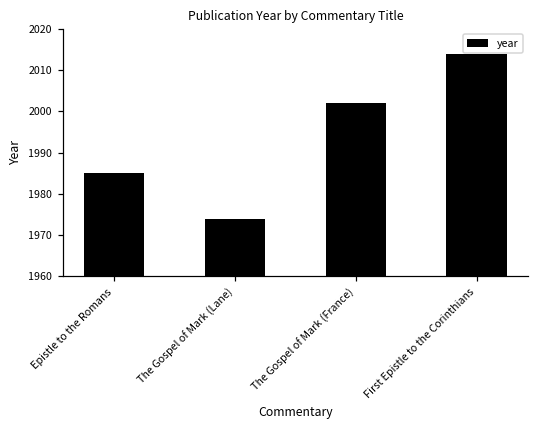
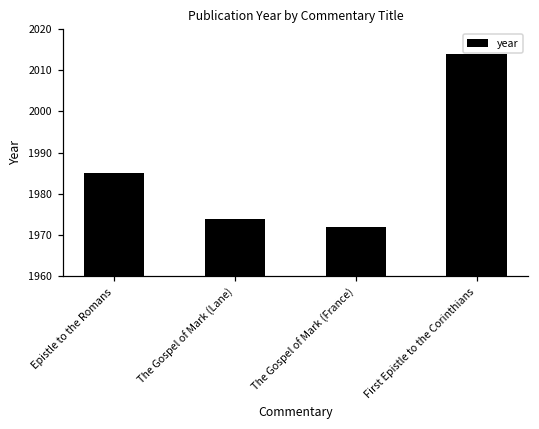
The Gospel of Mark (France): 2002 -> 1972
